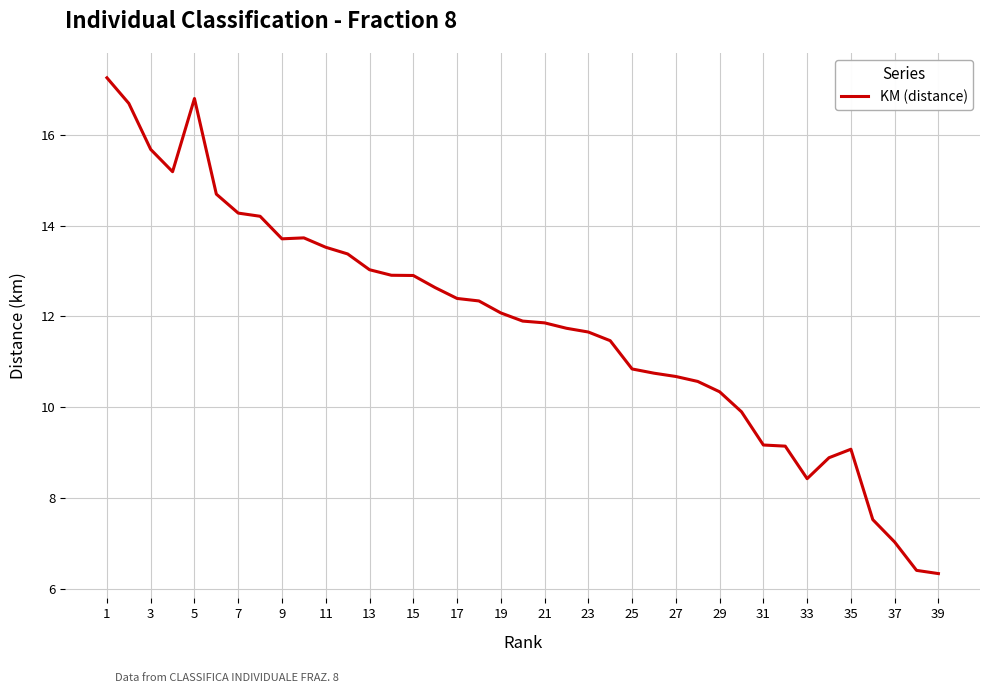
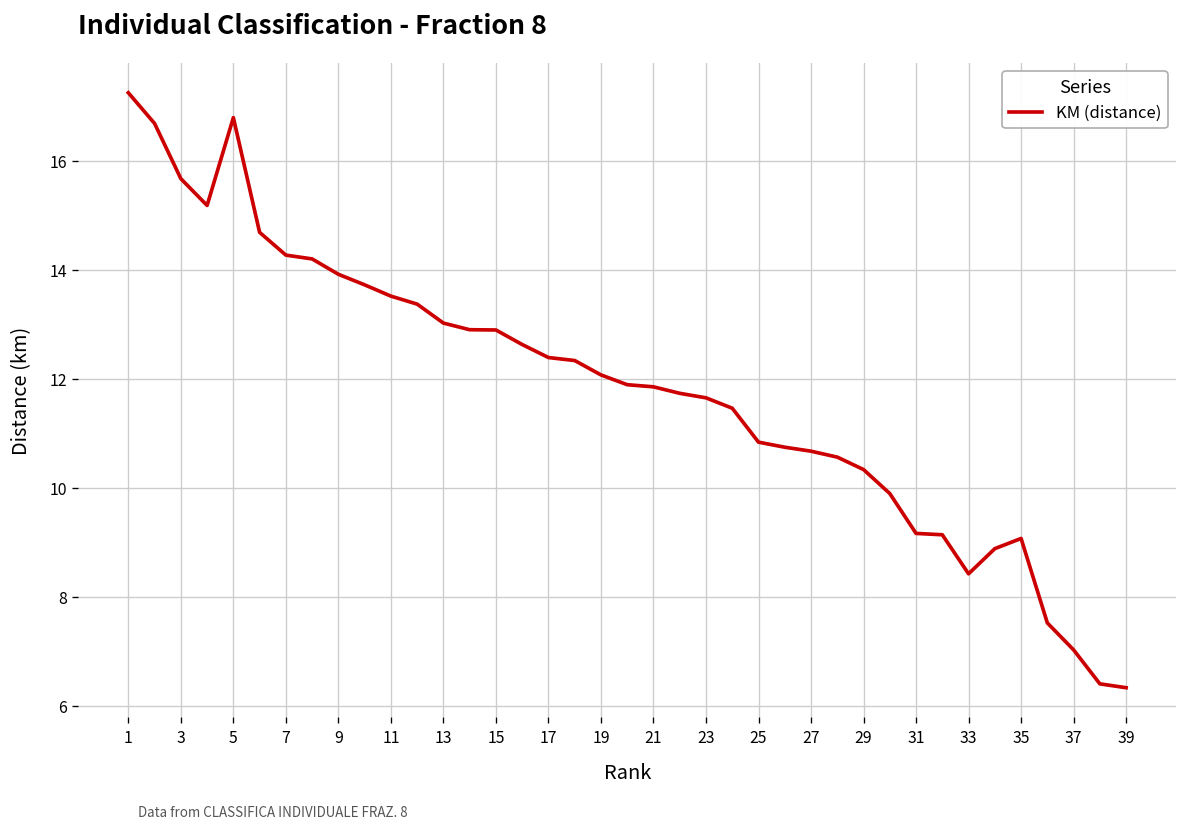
9: 13.7 -> 13.9
